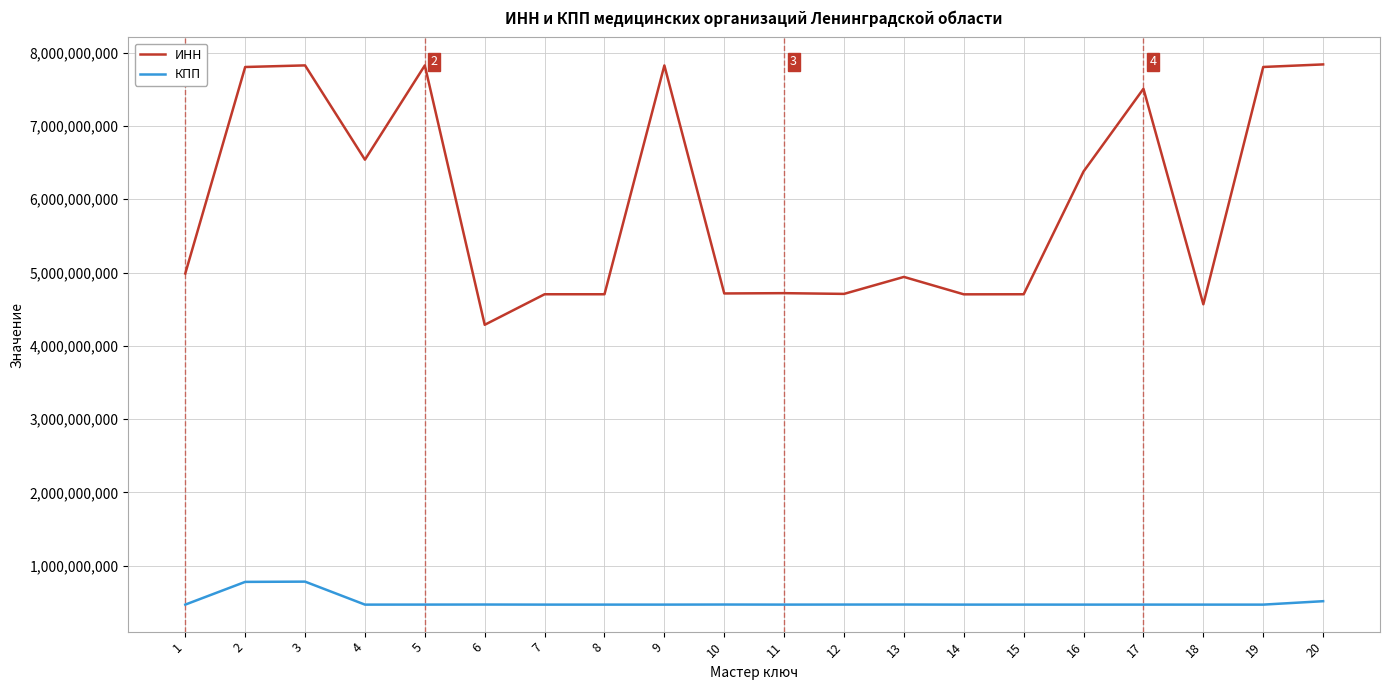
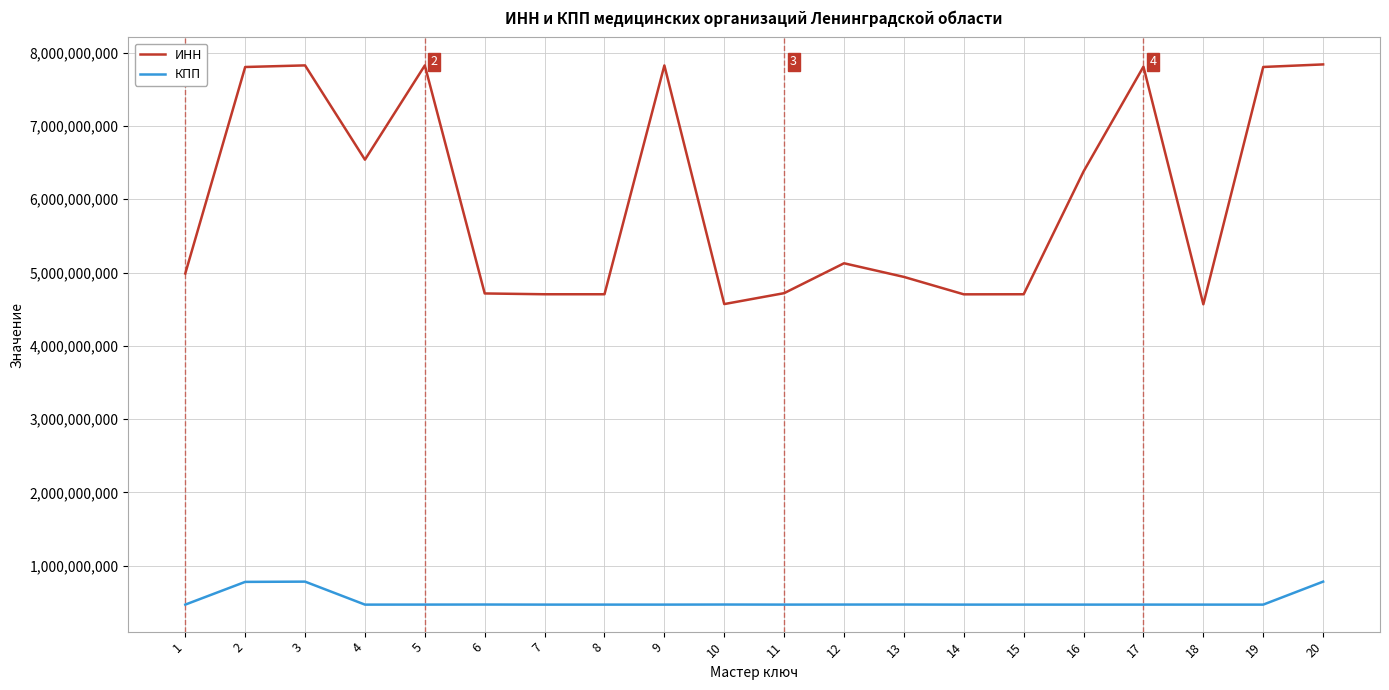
ИНН, 6: 4,300,000,000 -> 4,700,000,000
ИНН, 10: 4,700,000,000 -> 4,600,000,000
ИНН, 12: 4,700,000,000 -> 5,100,000,000
ИНН, 17: 7,500,000,000 -> 7,800,000,000
КПП, 20: 500,000,000 -> 800,000,000
